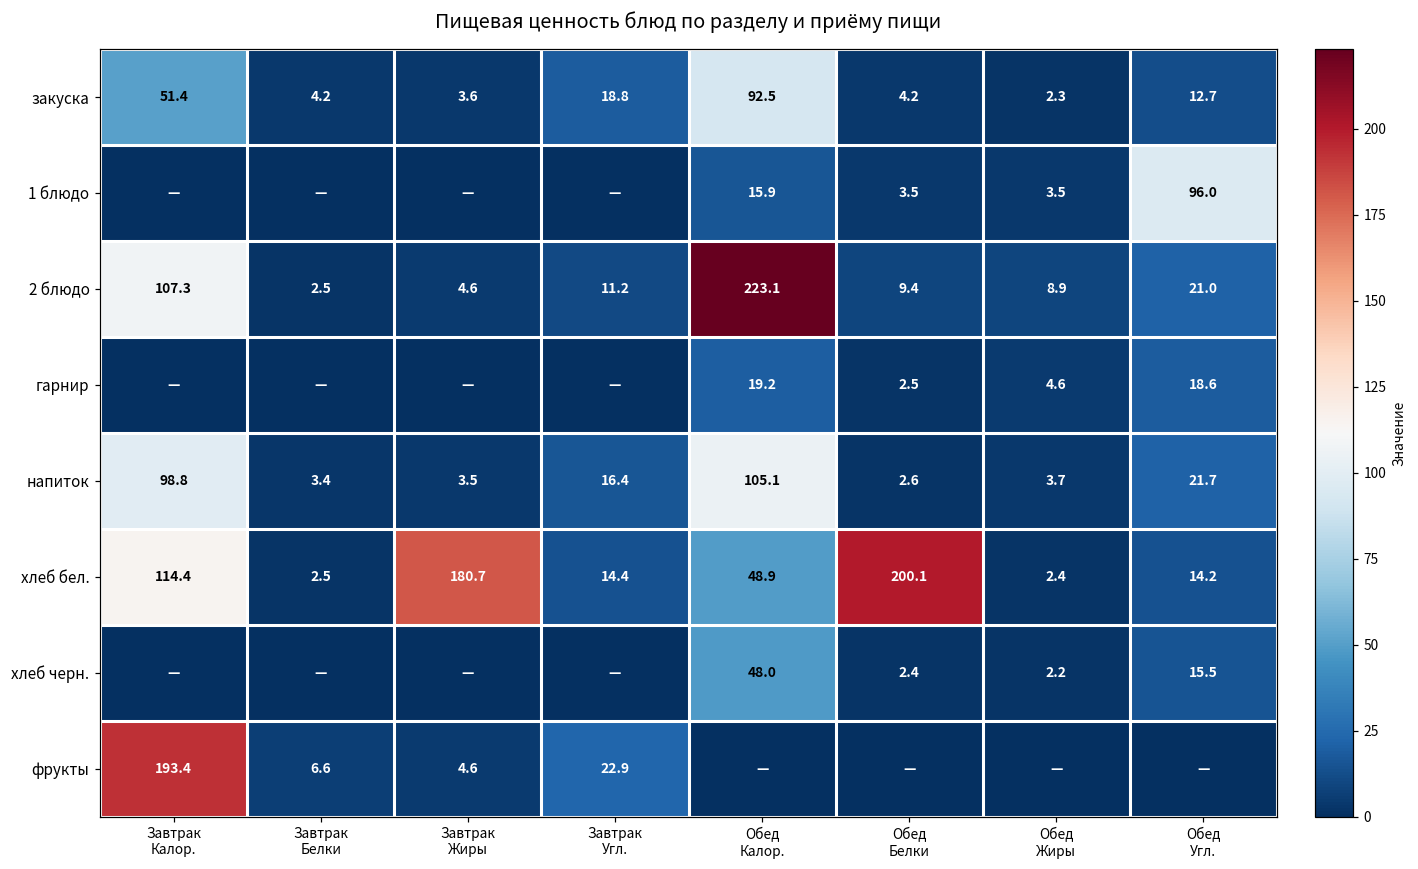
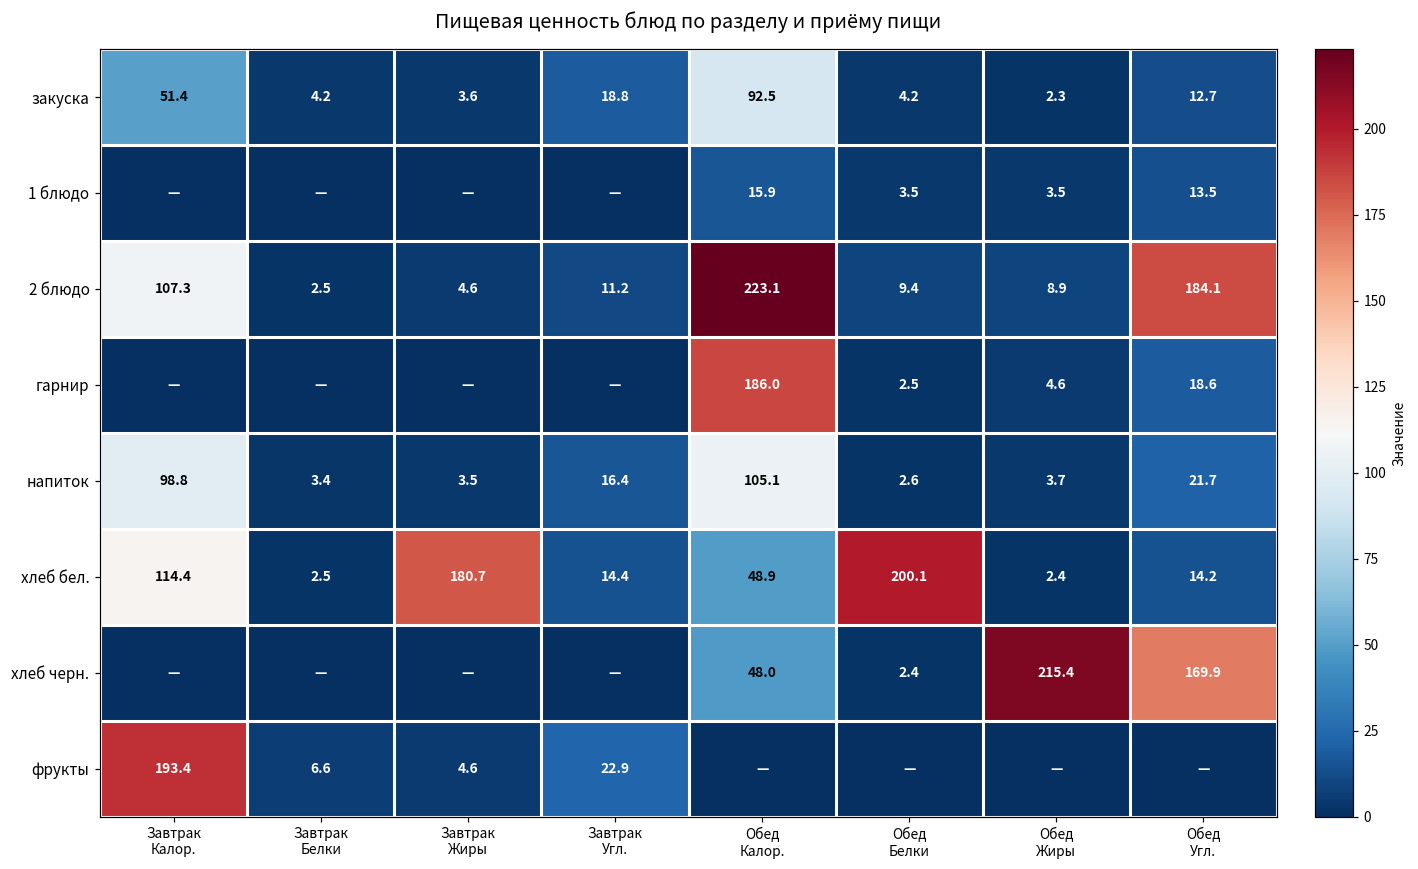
1 блюдо, Обед Угл.: 96.0 -> 13.5
2 блюдо, Обед Угл.: 21.0 -> 184.1
гарнир, Обед Калор.: 19.2 -> 186.0
хлеб черн., Обед Жиры: 2.2 -> 215.4
хлеб черн., Обед Угл.: 15.5 -> 169.9
